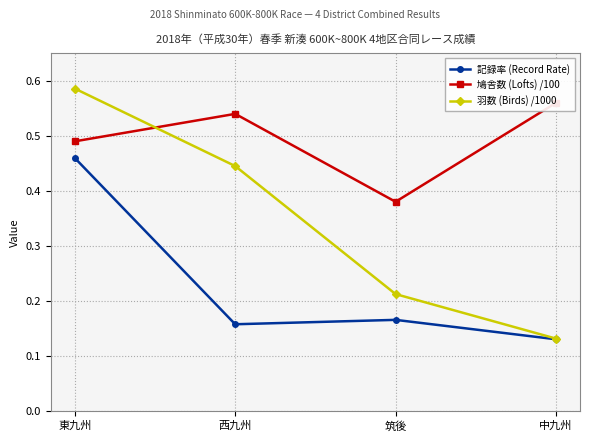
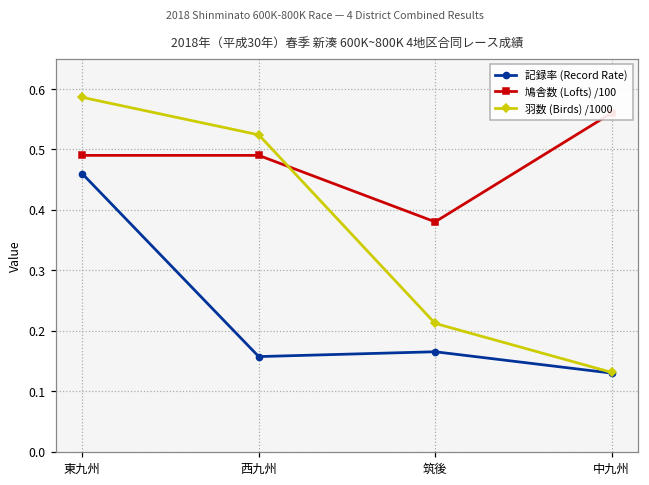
鳩舎数 (Lofts) /100, 西九州: 0.54 -> 0.49
羽数 (Birds) /1000, 西九州: 0.45 -> 0.52
